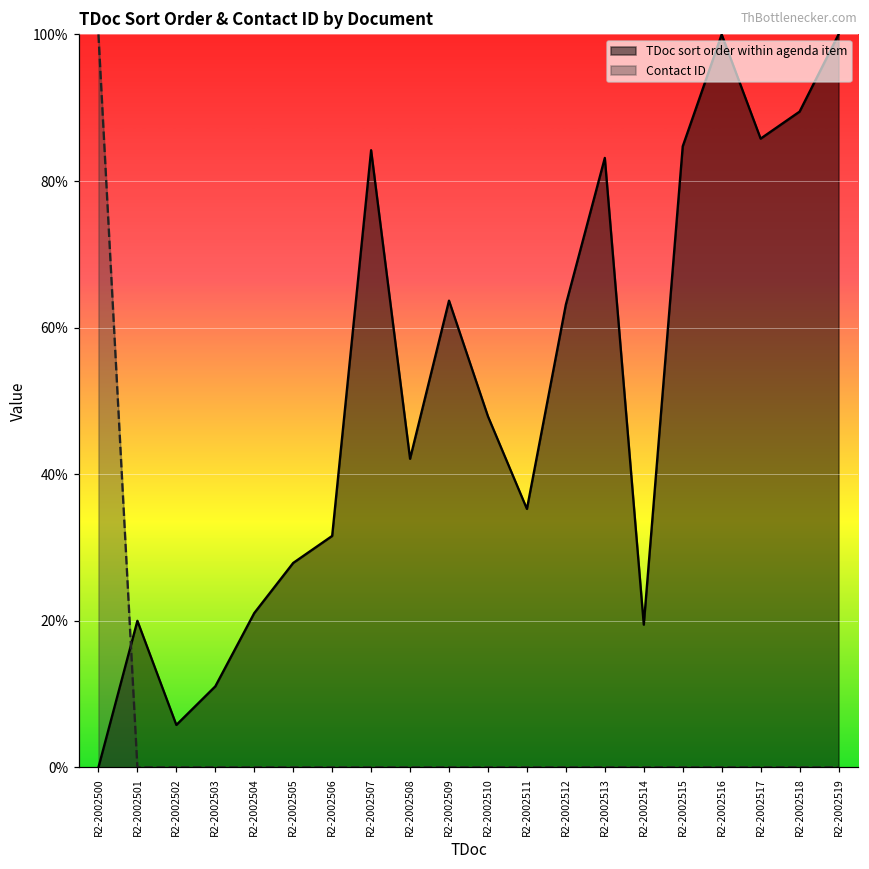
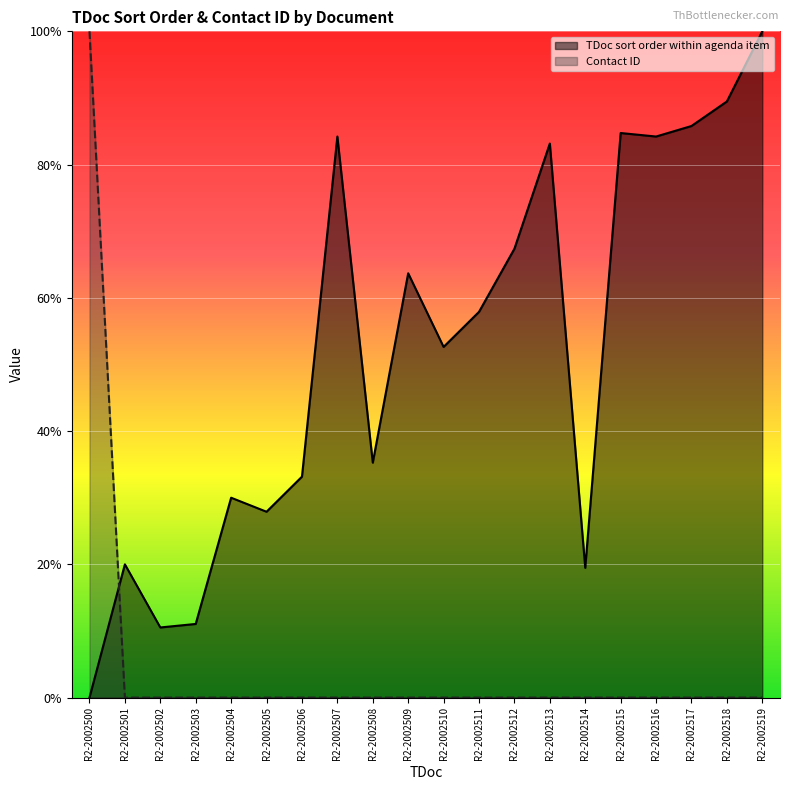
TDoc sort order within agenda item, R2-2002502: 6% -> 11%
TDoc sort order within agenda item, R2-2002504: 21% -> 30%
TDoc sort order within agenda item, R2-2002506: 32% -> 33%
TDoc sort order within agenda item, R2-2002508: 42% -> 35%
TDoc sort order within agenda item, R2-2002510: 48% -> 53%
TDoc sort order within agenda item, R2-2002511: 35% -> 58%
TDoc sort order within agenda item, R2-2002512: 63% -> 67%
TDoc sort order within agenda item, R2-2002516: 100% -> 84%
